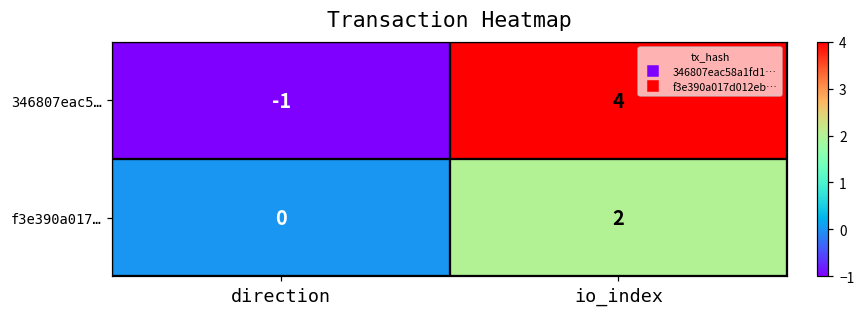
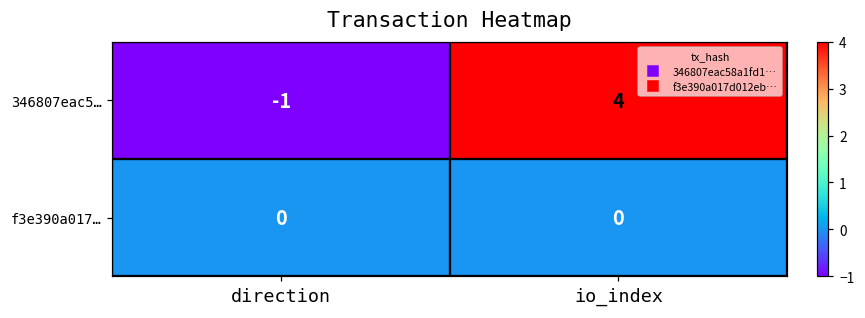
f3e390a017…, io_index: 2 -> 0
